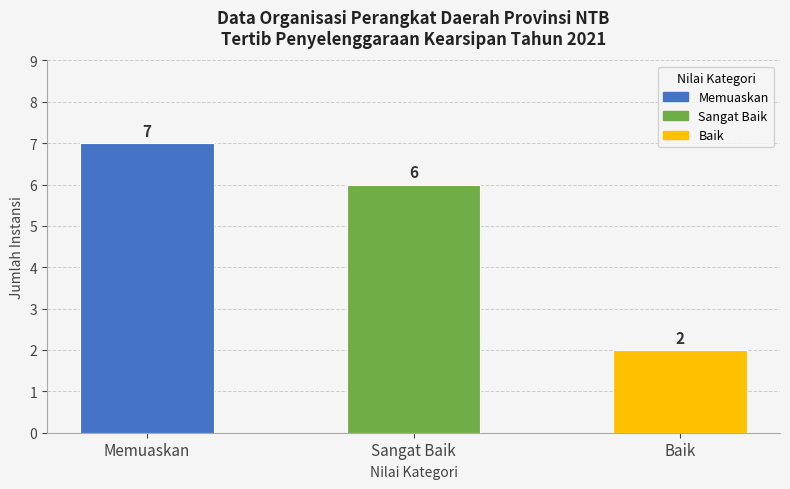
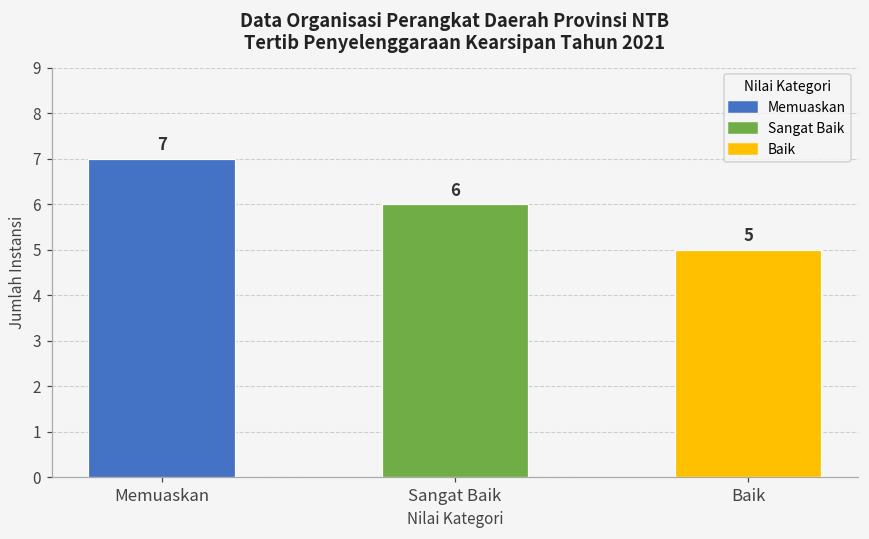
Baik: 2 -> 5
